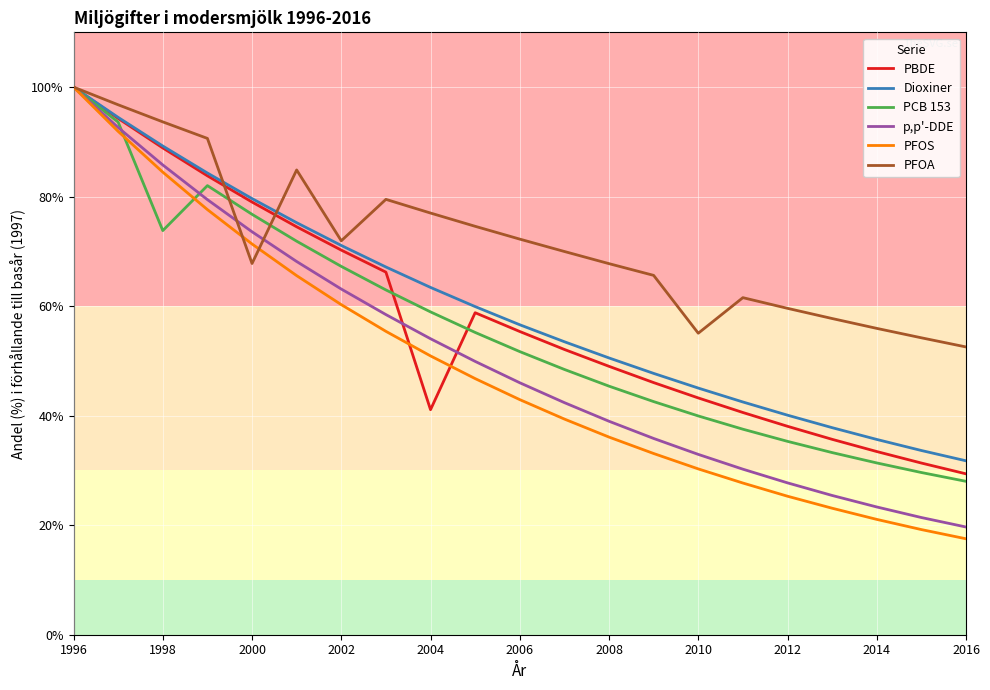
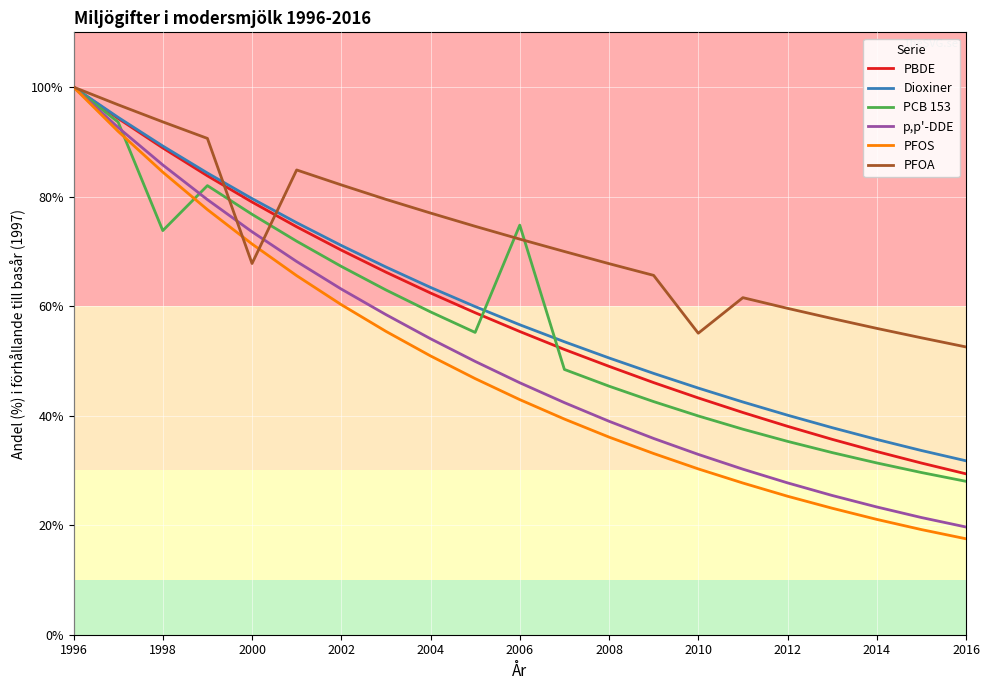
PFOA, 2002: 72% -> 82%
PBDE, 2004: 41% -> 62%
PCB 153, 2006: 52% -> 75%
